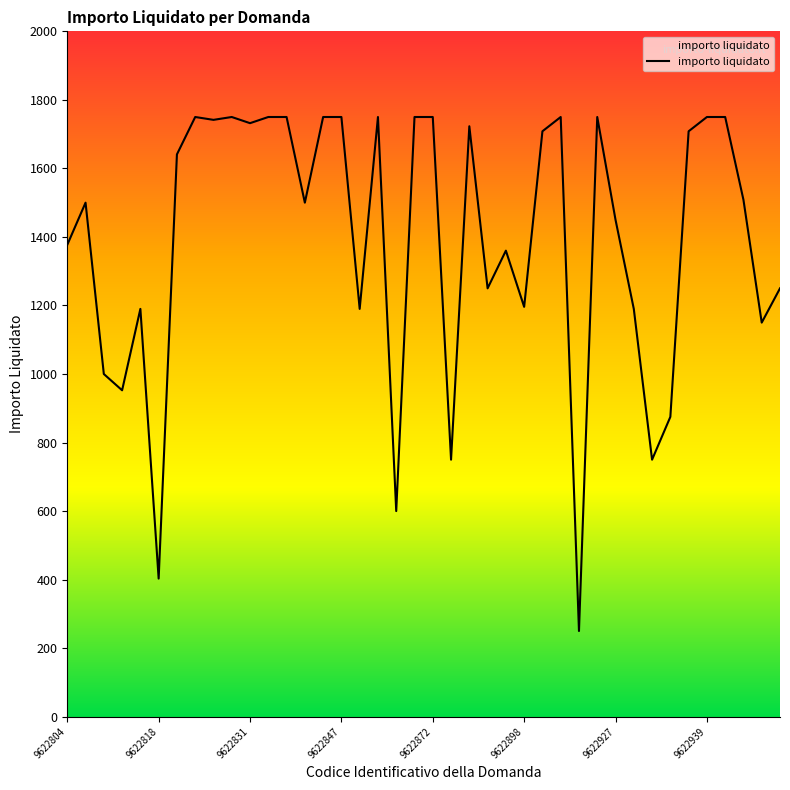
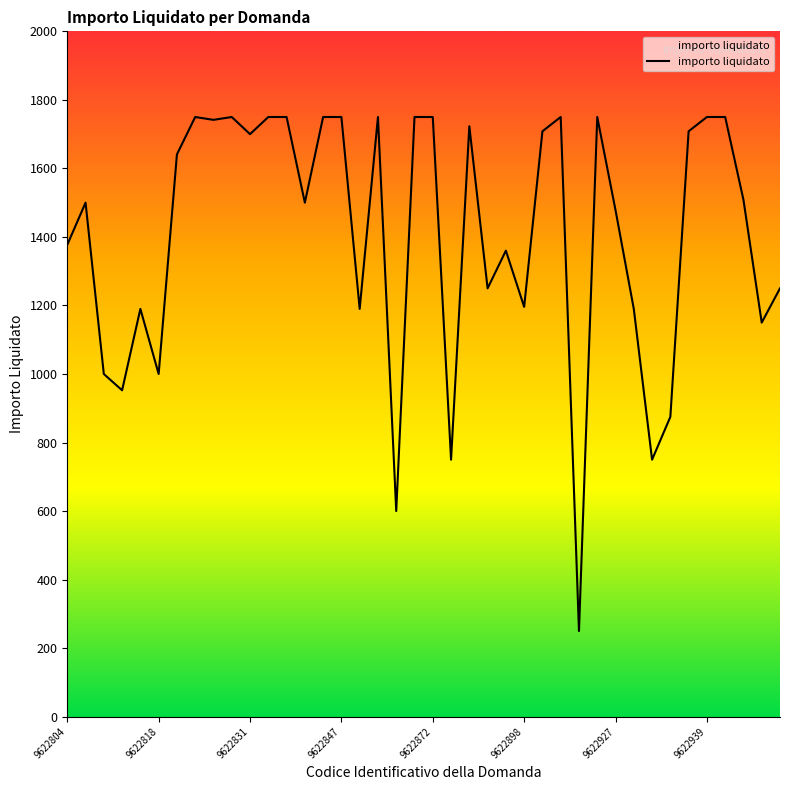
9622818: 400 -> 1000
9622831: 1730 -> 1700
9622927: 1450 -> 1480
